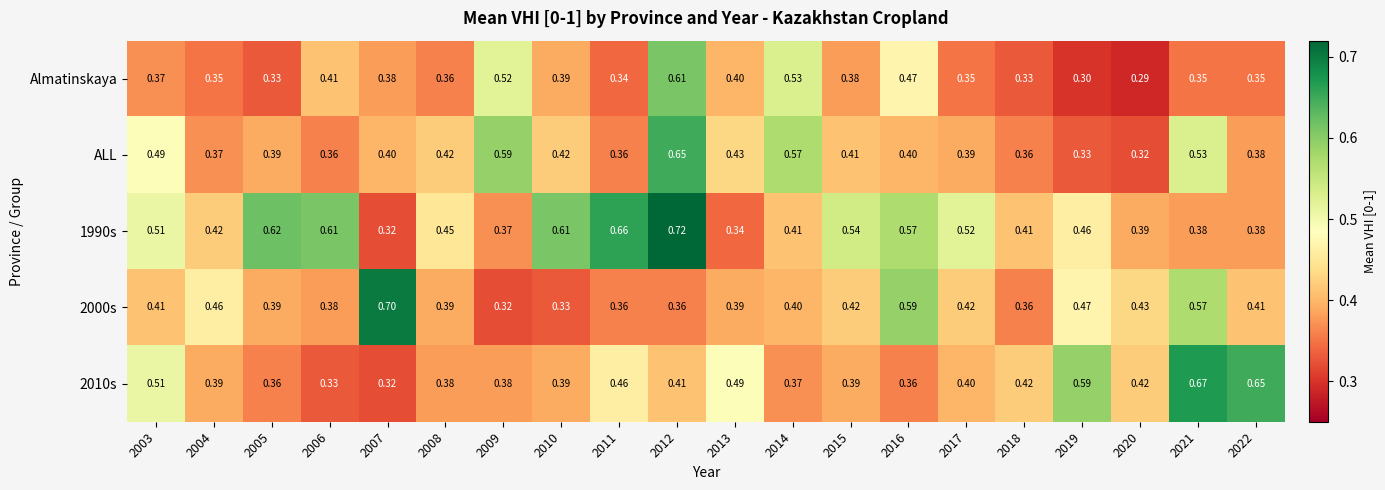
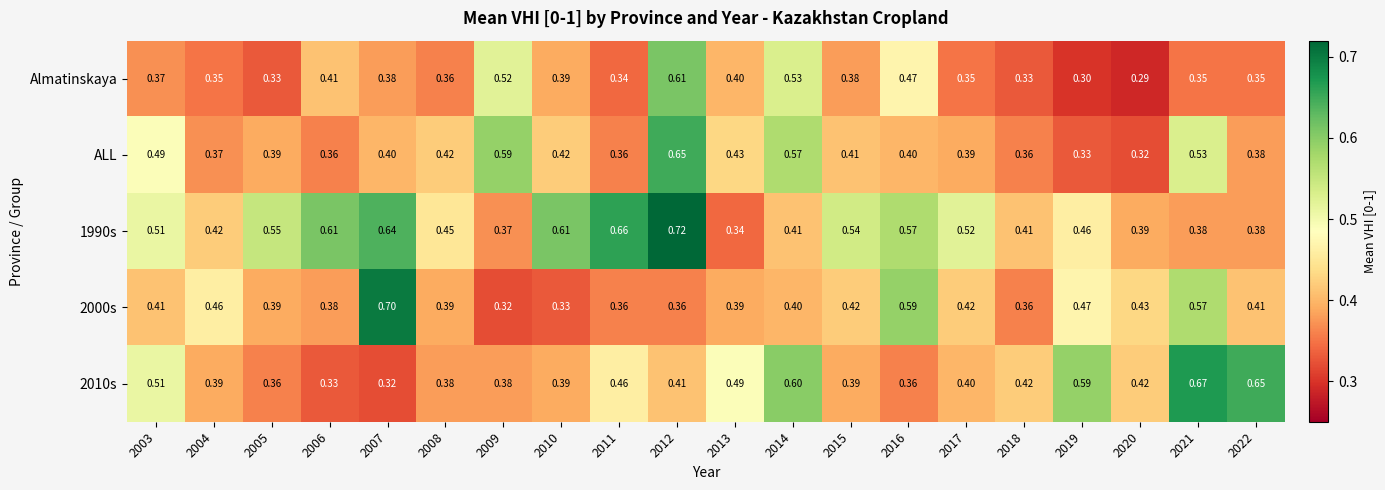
1990s, 2005: 0.62 -> 0.55
1990s, 2007: 0.32 -> 0.64
2010s, 2014: 0.37 -> 0.60
